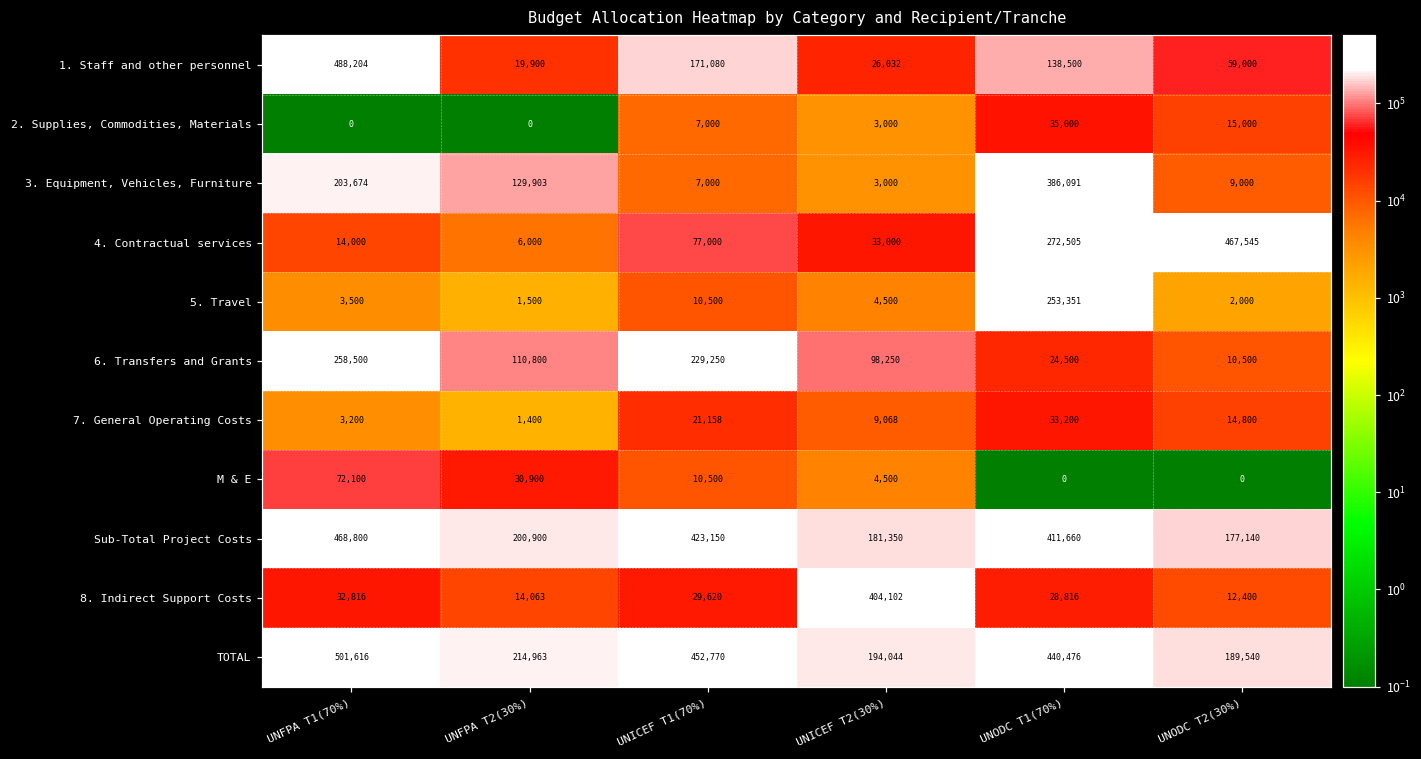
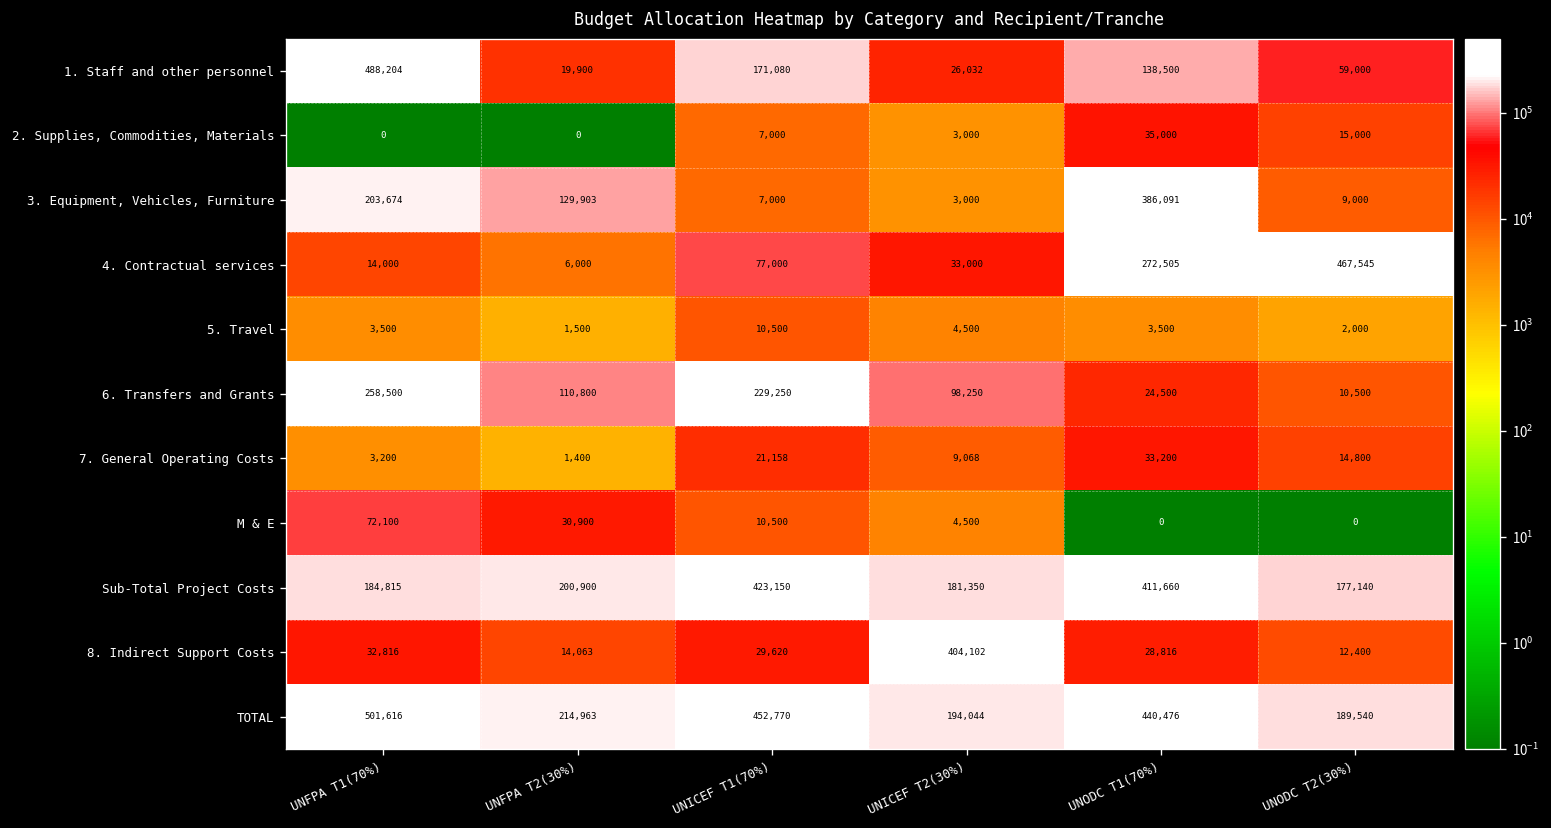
5. Travel, UNODC T1(70%): 253,351 -> 3,500
Sub-Total Project Costs, UNFPA T1(70%): 468,800 -> 184,815
